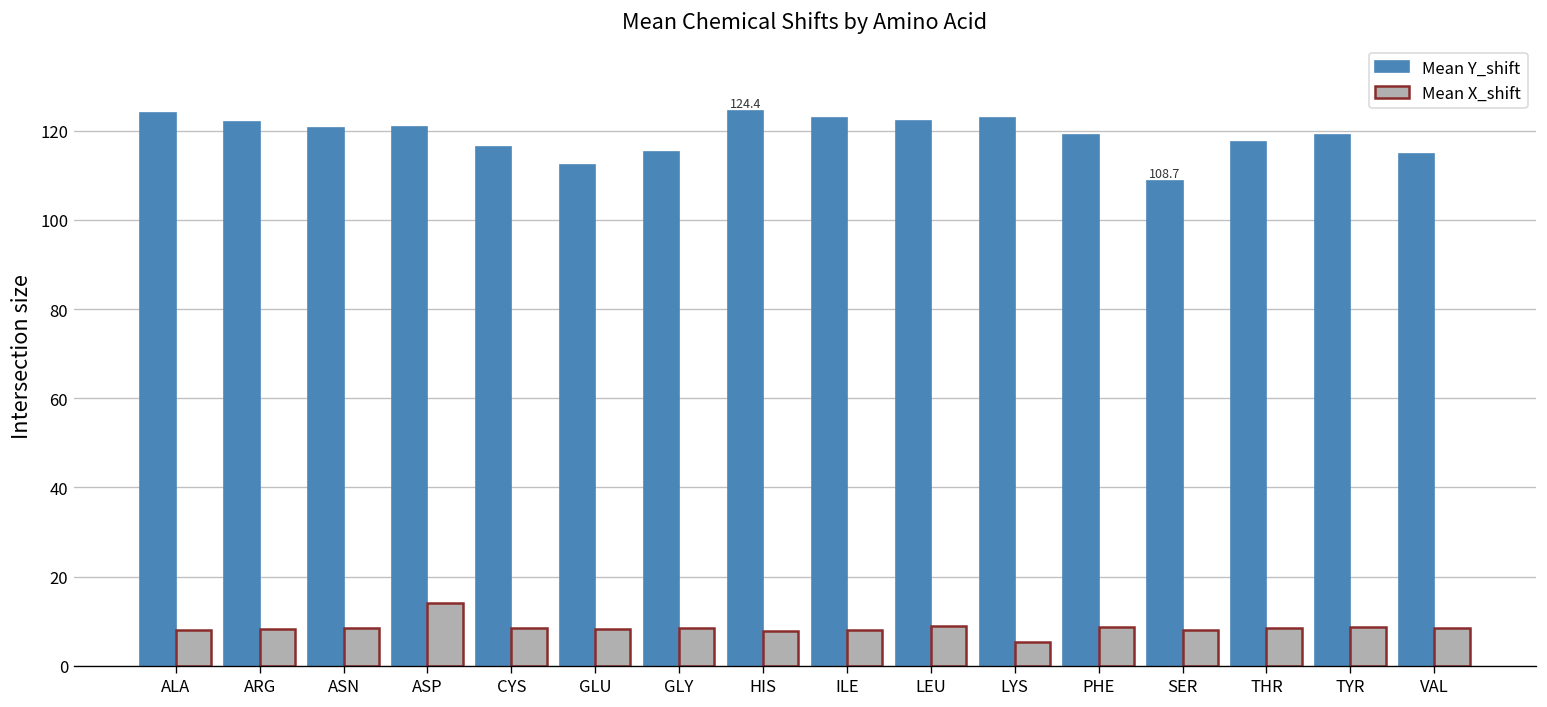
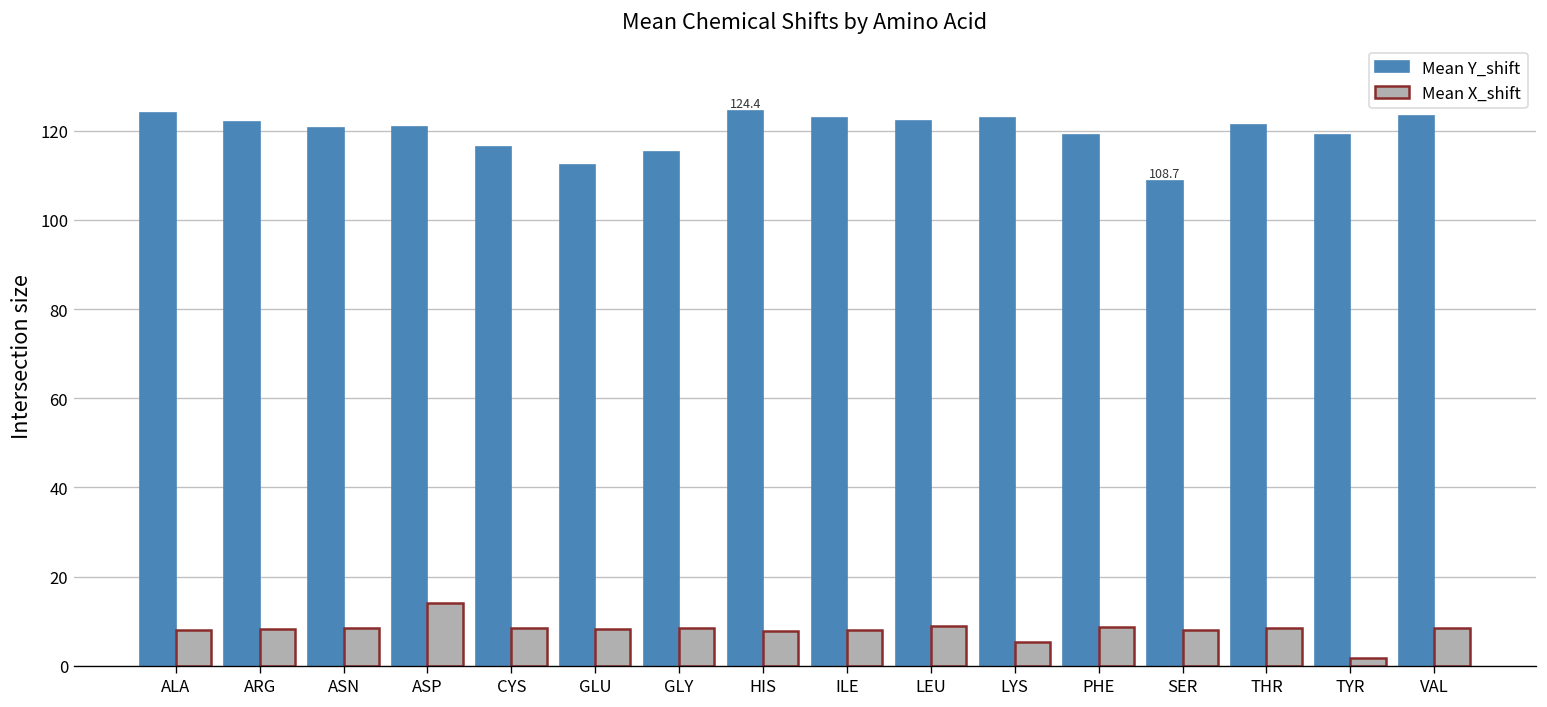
Mean Y_shift, THR: 117 -> 121
Mean X_shift, TYR: 9 -> 2
Mean Y_shift, VAL: 115 -> 123
